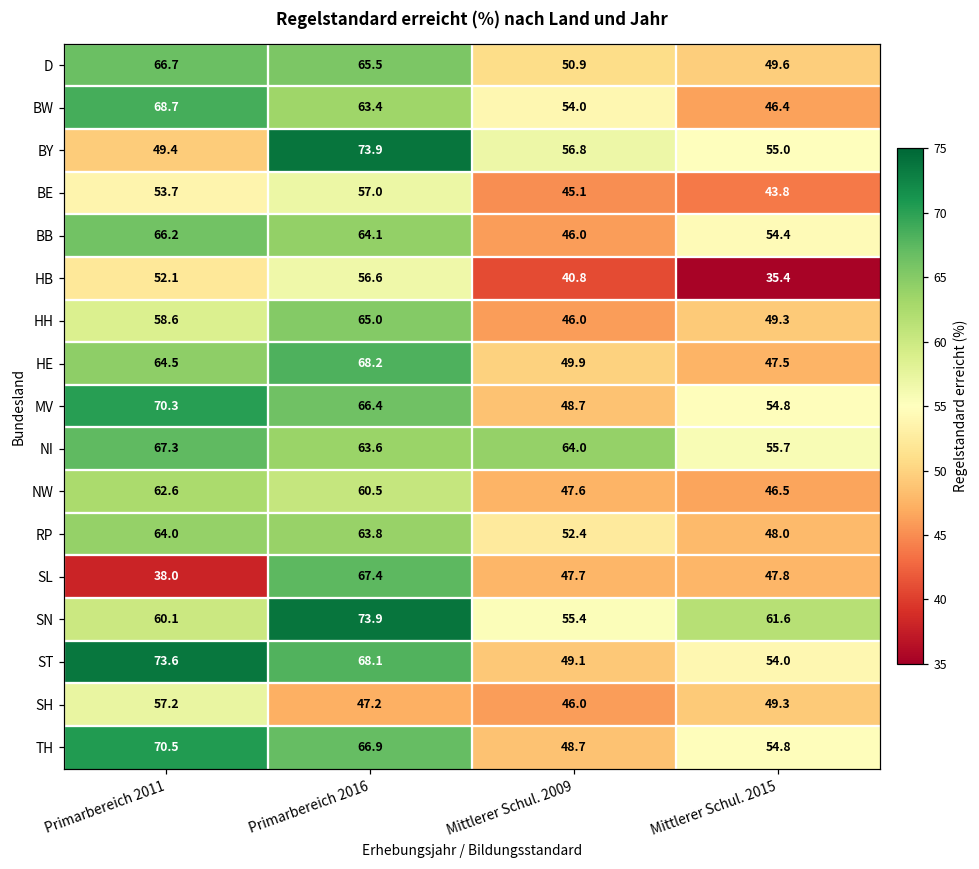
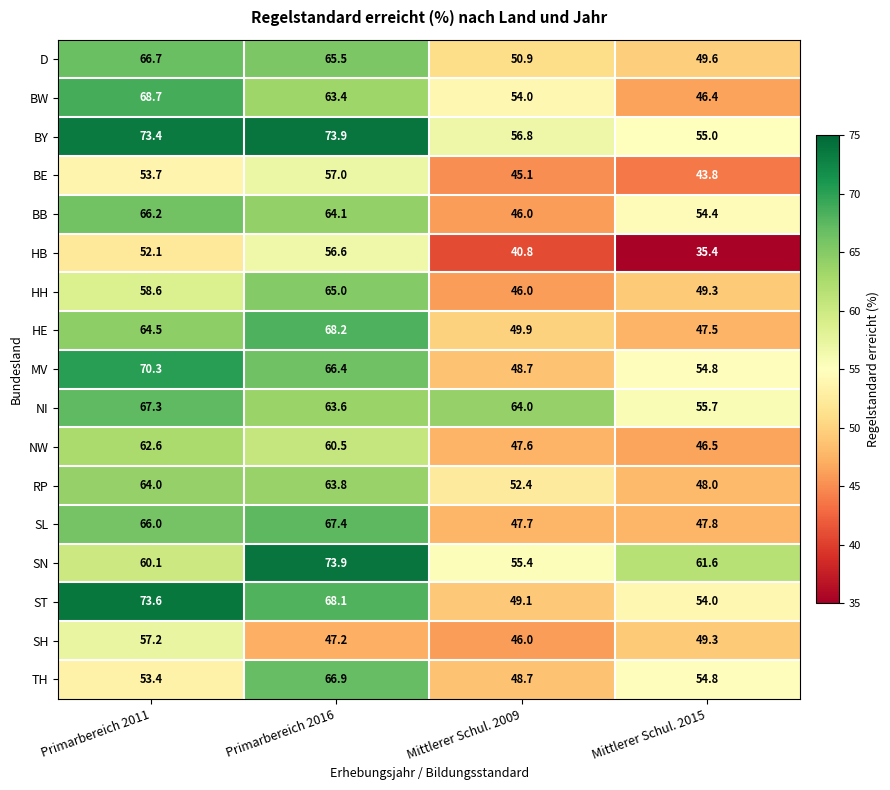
BY, Primarbereich 2011: 49.4 -> 73.4
SL, Primarbereich 2011: 38.0 -> 66.0
TH, Primarbereich 2011: 70.5 -> 53.4
